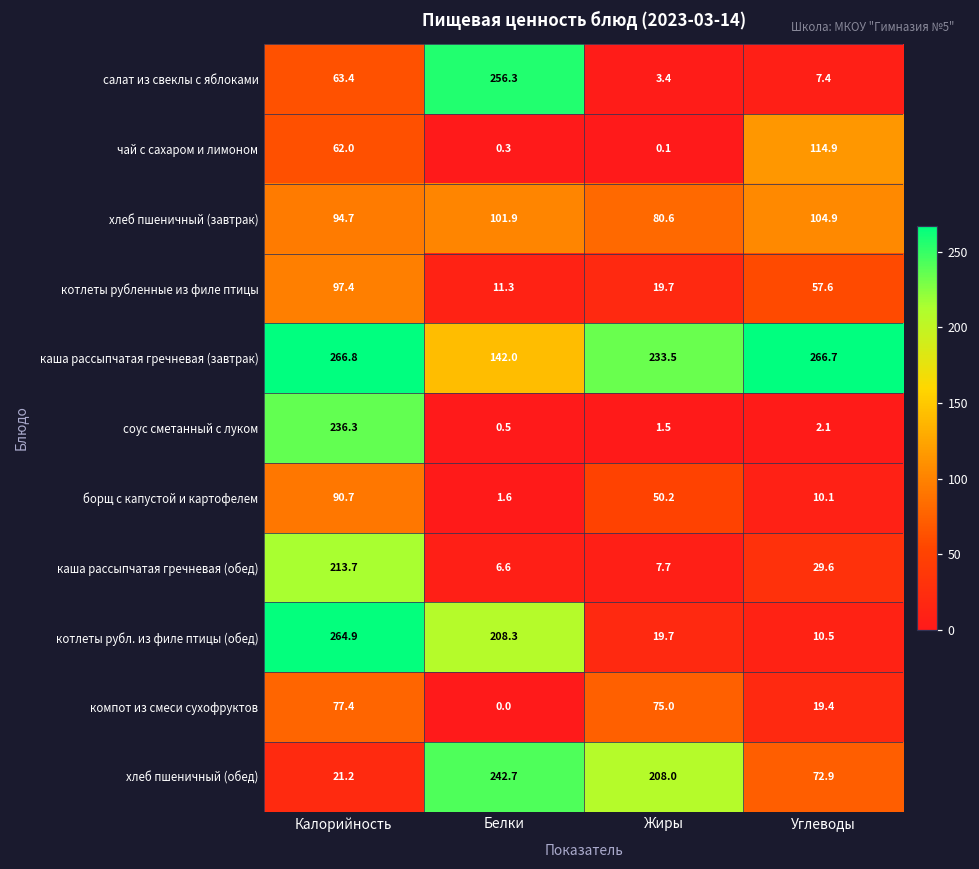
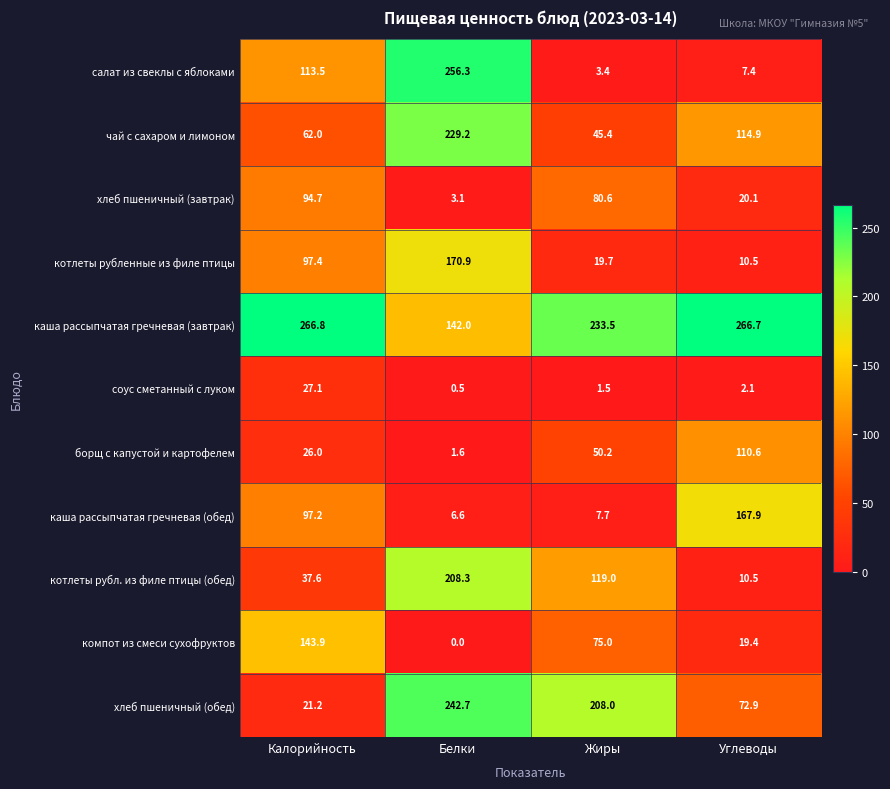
салат из свеклы с яблоками, Калорийность: 63.4 -> 113.5
чай с сахаром и лимоном, Белки: 0.3 -> 229.2
чай с сахаром и лимоном, Жиры: 0.1 -> 45.4
хлеб пшеничный (завтрак), Белки: 101.9 -> 3.1
хлеб пшеничный (завтрак), Углеводы: 104.9 -> 20.1
котлеты рубленные из филе птицы, Белки: 11.3 -> 170.9
котлеты рубленные из филе птицы, Углеводы: 57.6 -> 10.5
соус сметанный с луком, Калорийность: 236.3 -> 27.1
борщ с капустой и картофелем, Калорийность: 90.7 -> 26.0
борщ с капустой и картофелем, Углеводы: 10.1 -> 110.6
каша рассыпчатая гречневая (обед), Калорийность: 213.7 -> 97.2
каша рассыпчатая гречневая (обед), Углеводы: 29.6 -> 167.9
котлеты рубл. из филе птицы (обед), Калорийность: 264.9 -> 37.6
котлеты рубл. из филе птицы (обед), Жиры: 19.7 -> 119.0
компот из смеси сухофруктов, Калорийность: 77.4 -> 143.9
